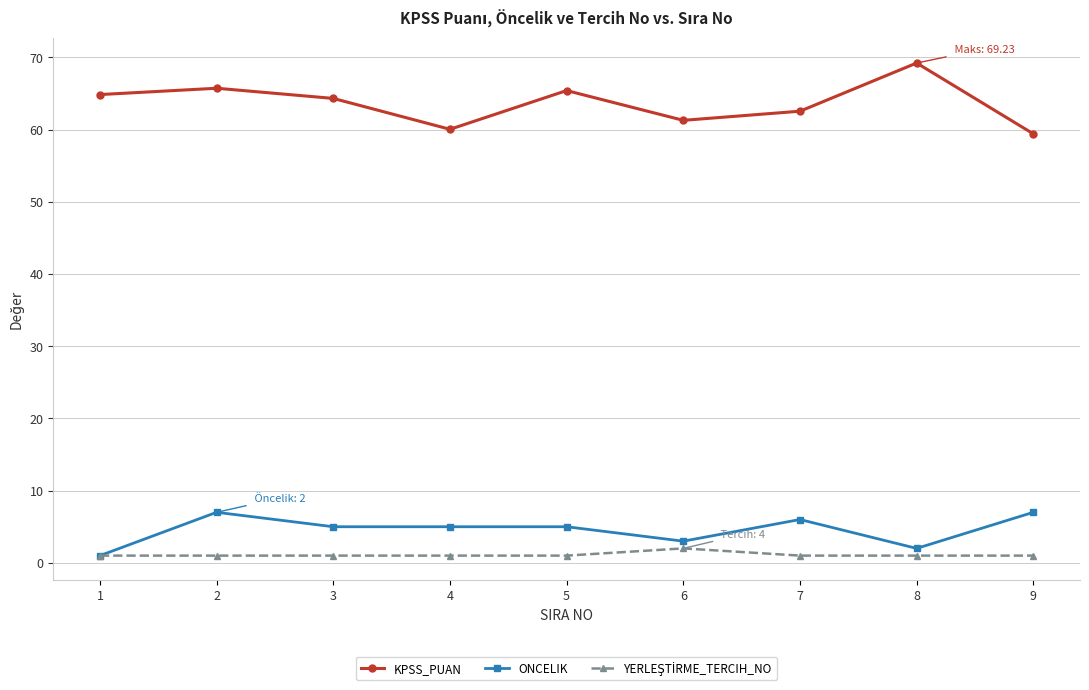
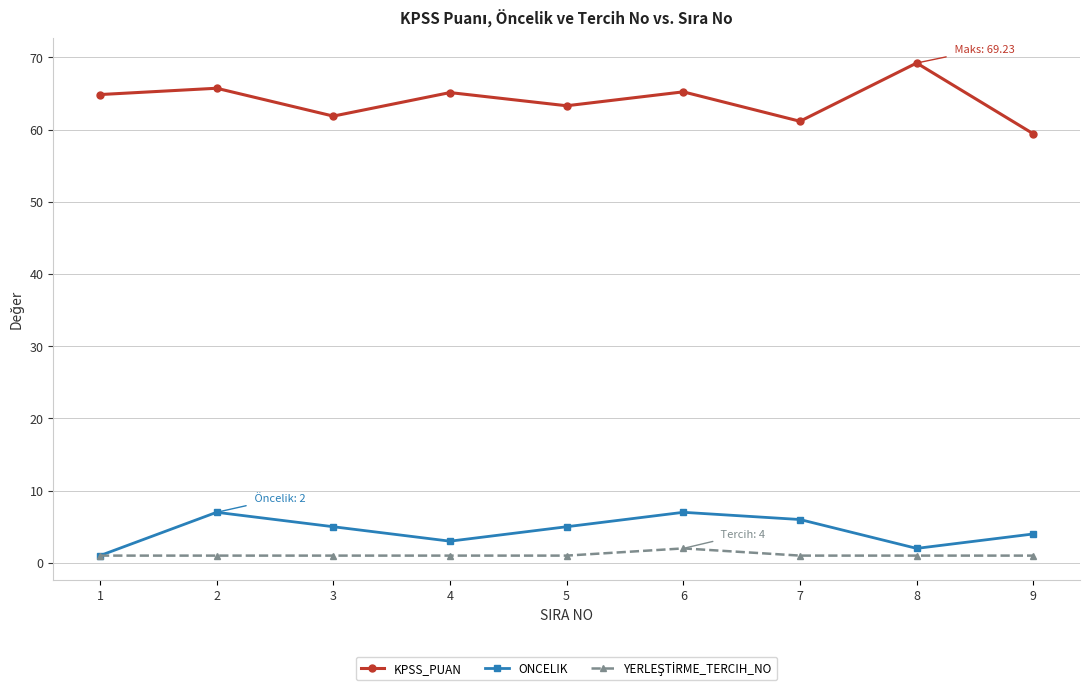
KPSS_PUAN, 3: 64 -> 62
KPSS_PUAN, 4: 60 -> 65
ONCELIK, 4: 5 -> 3
KPSS_PUAN, 5: 65 -> 63
KPSS_PUAN, 6: 61 -> 65
ONCELIK, 6: 3 -> 7
KPSS_PUAN, 7: 63 -> 61
ONCELIK, 9: 7 -> 4
